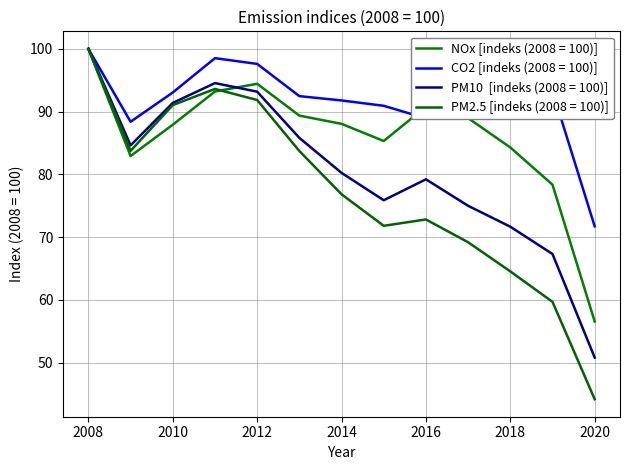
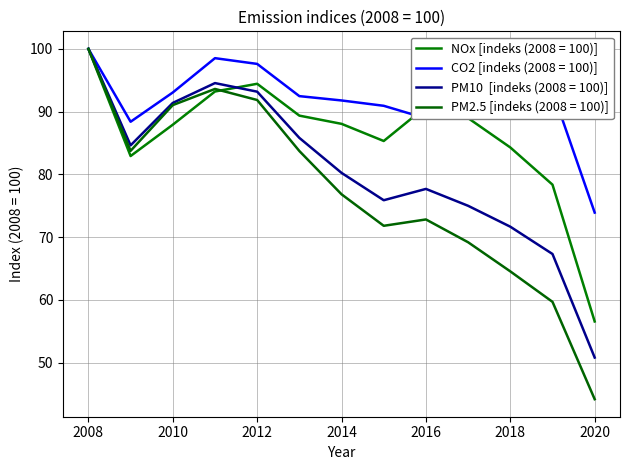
PM10 [indeks (2008 = 100)], 2016: 79 -> 78
CO2 [indeks (2008 = 100)], 2020: 72 -> 74
